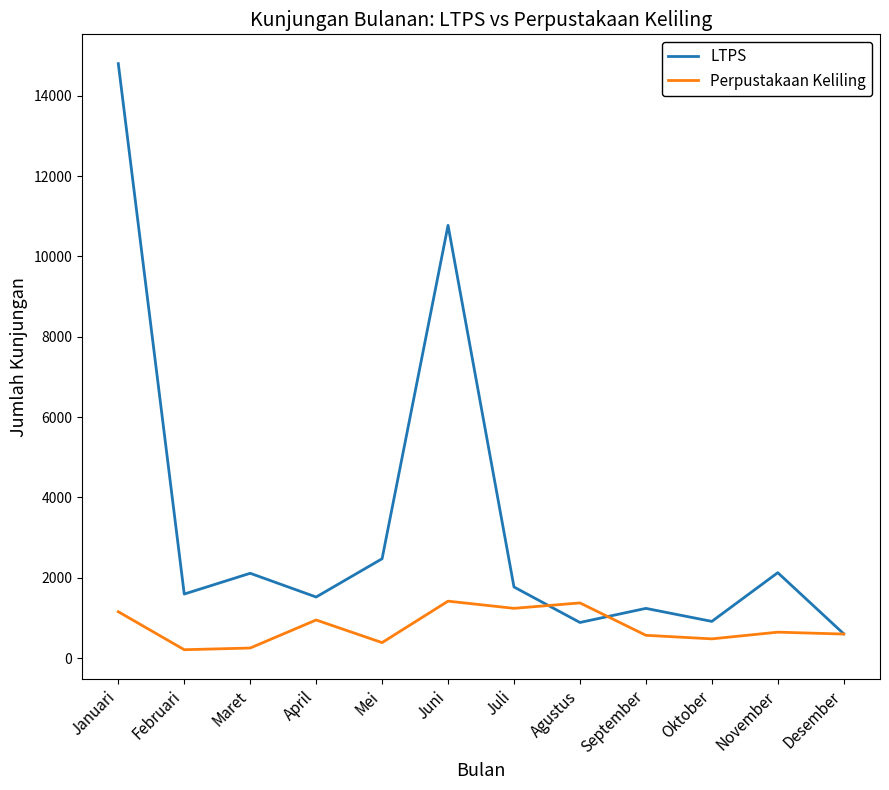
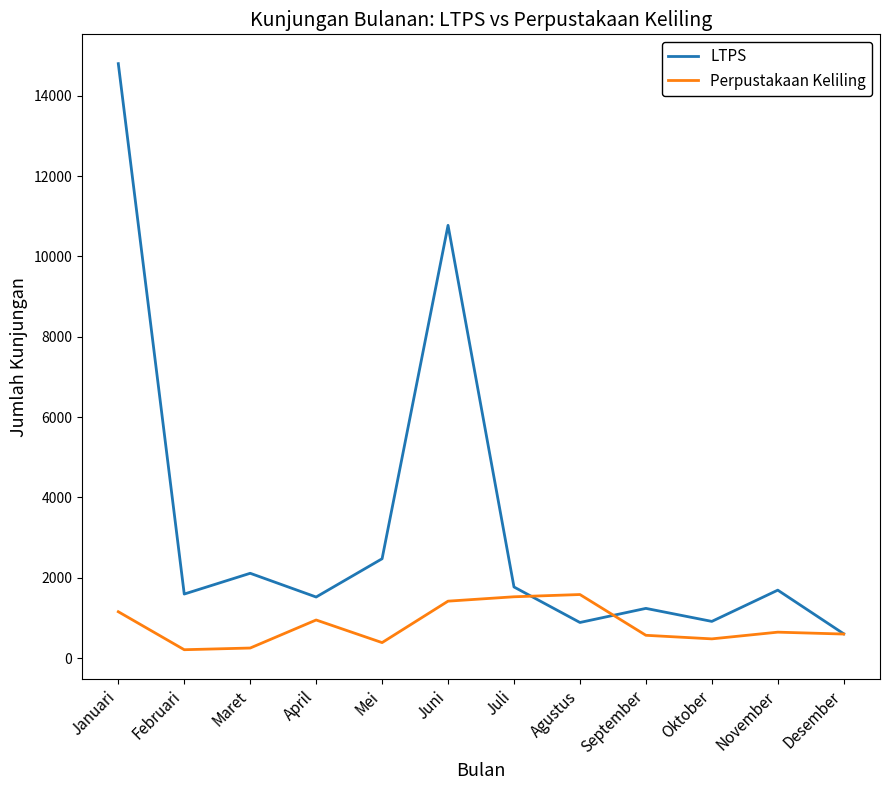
Perpustakaan Keliling, Juli: 1200 -> 1500
Perpustakaan Keliling, Agustus: 1400 -> 1600
LTPS, November: 2100 -> 1700
